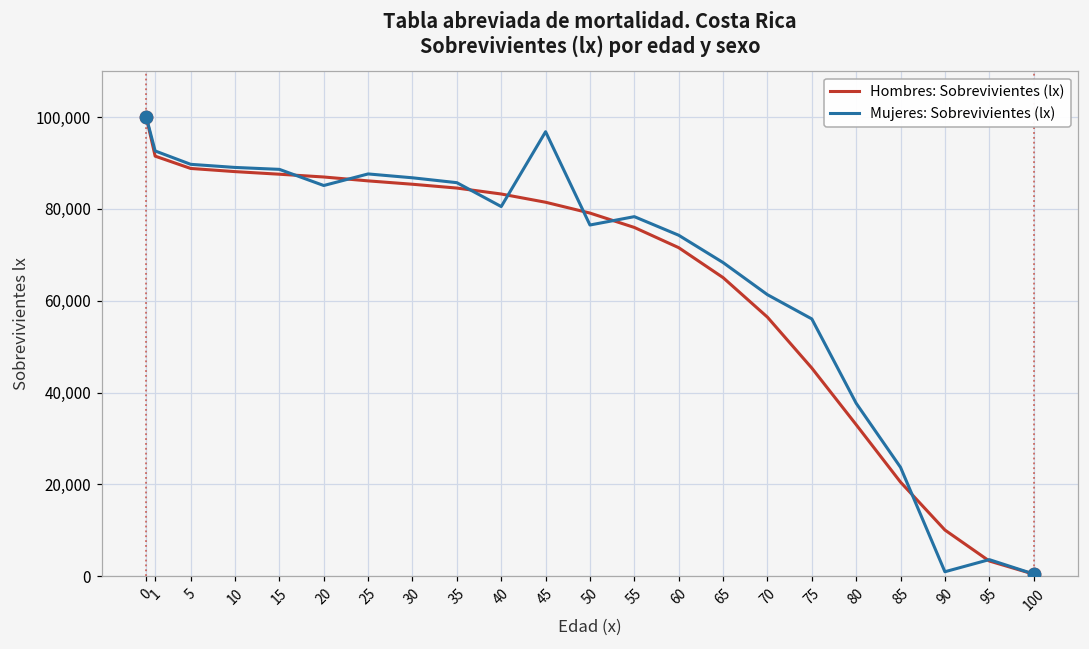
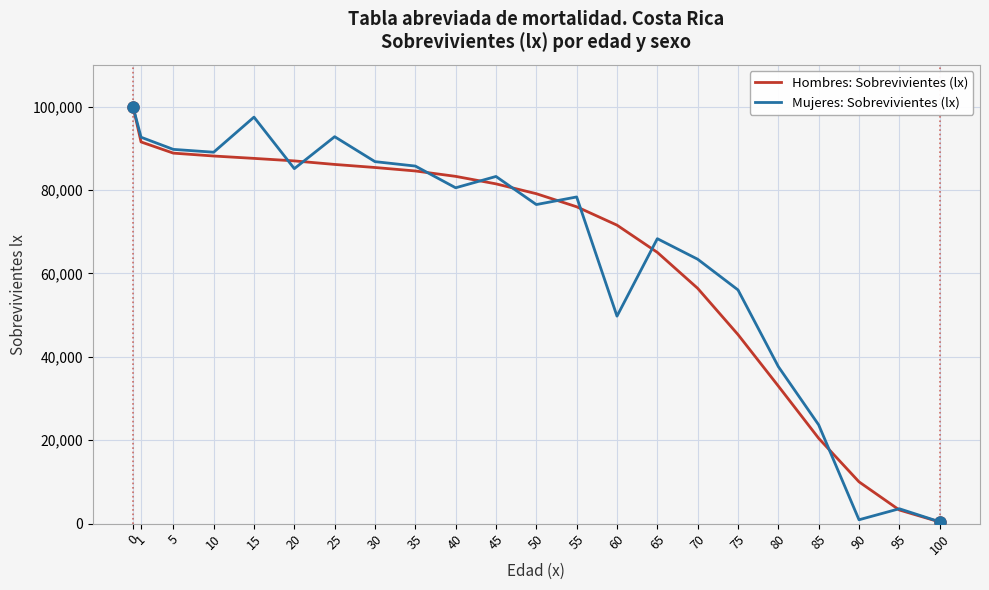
Mujeres: Sobrevivientes (lx), 15: 89,000 -> 97,000
Mujeres: Sobrevivientes (lx), 25: 88,000 -> 93,000
Mujeres: Sobrevivientes (lx), 45: 97,000 -> 83,000
Mujeres: Sobrevivientes (lx), 60: 74,000 -> 50,000
Mujeres: Sobrevivientes (lx), 70: 61,000 -> 63,000
